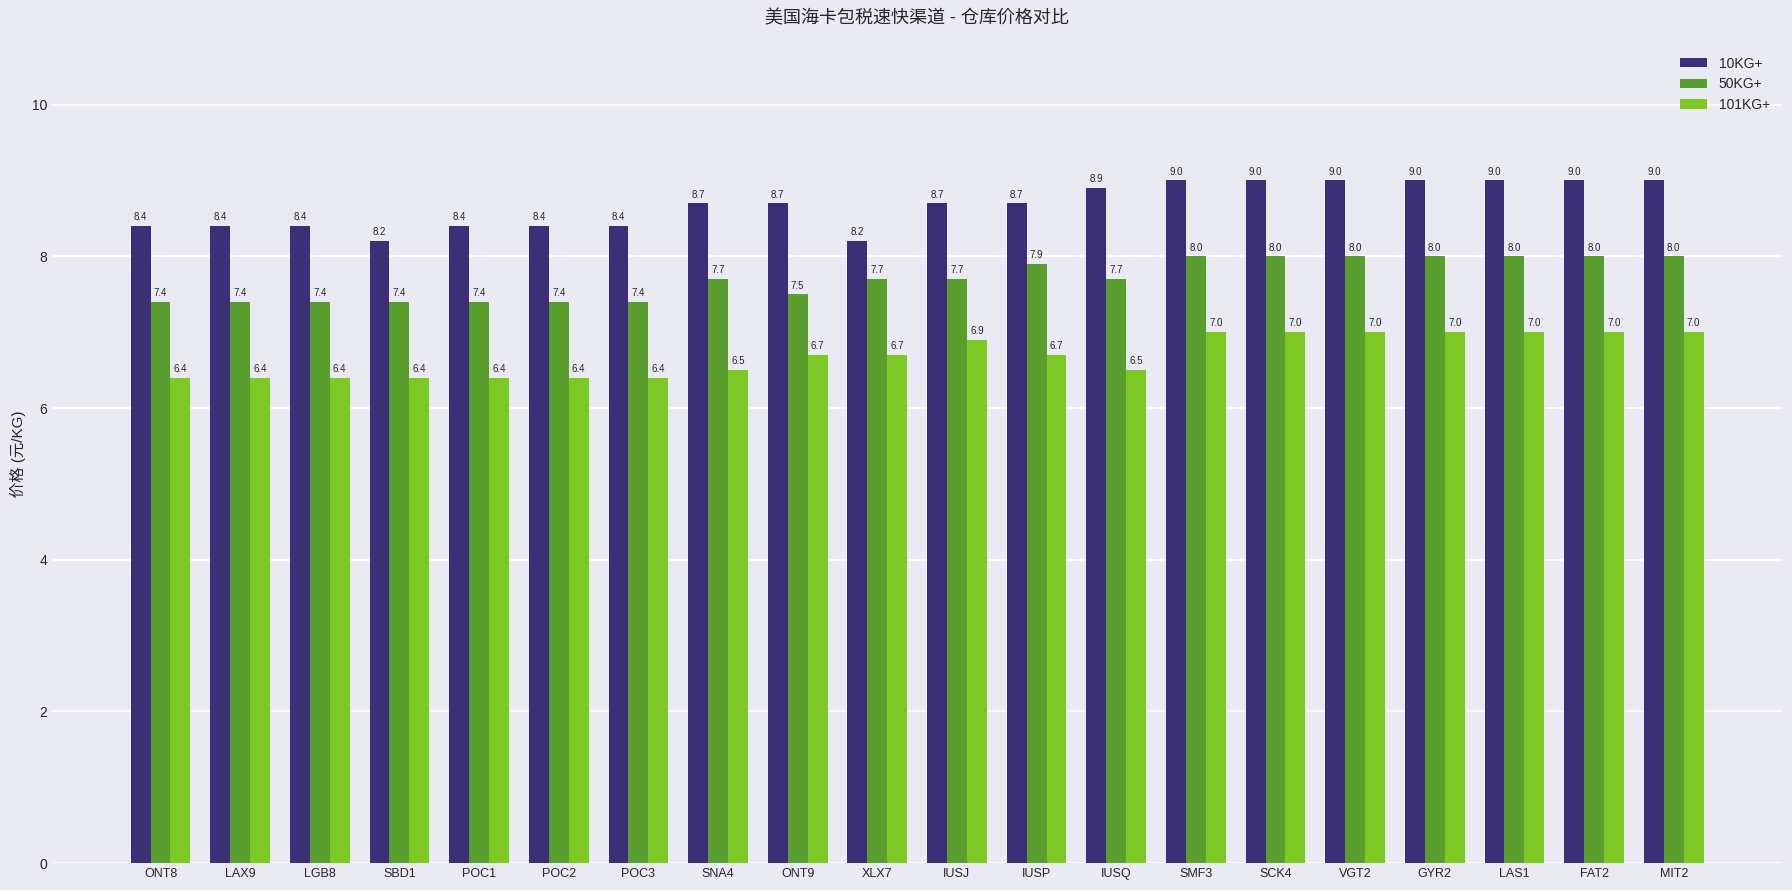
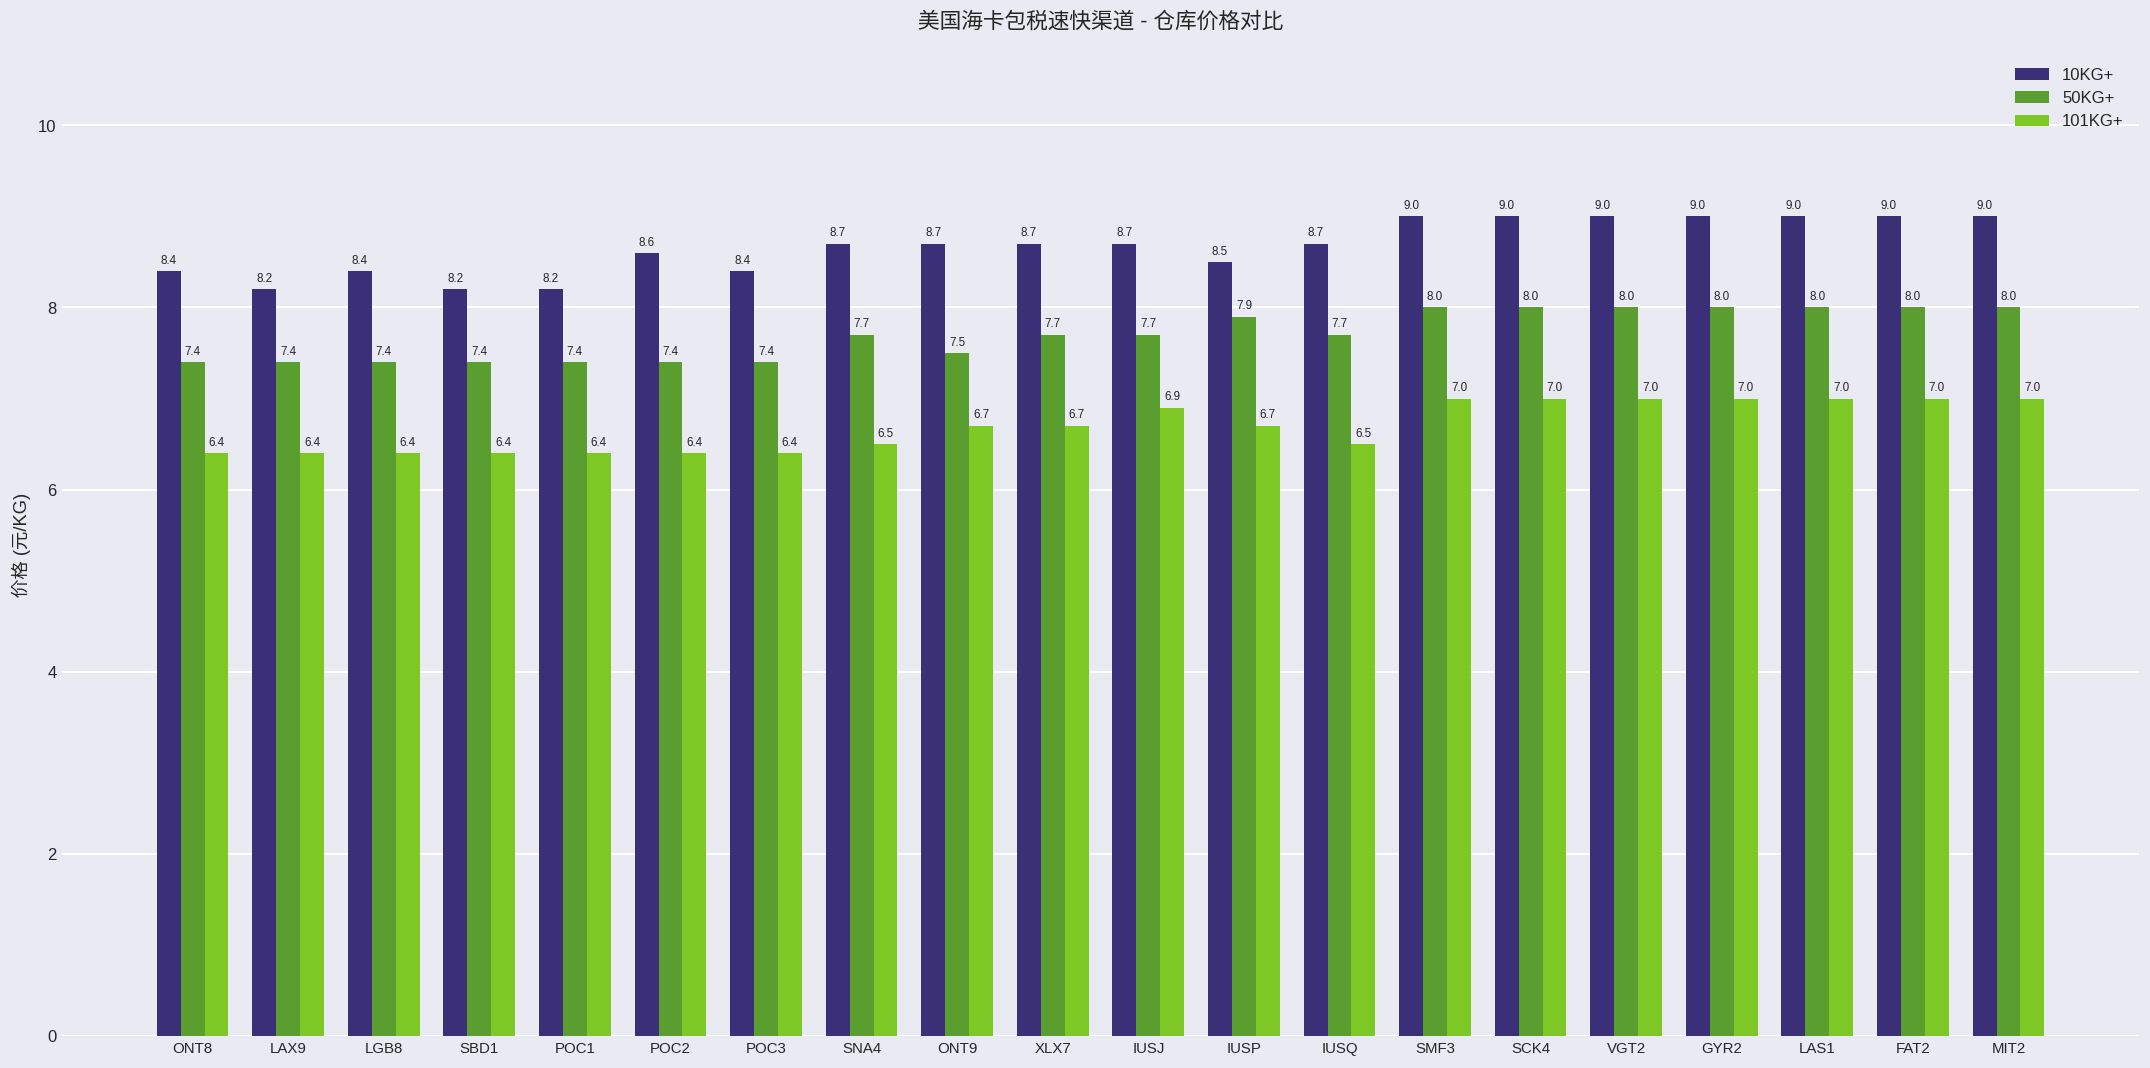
10KG+, LAX9: 8.4 -> 8.2
10KG+, POC1: 8.4 -> 8.2
10KG+, POC2: 8.4 -> 8.6
10KG+, XLX7: 8.2 -> 8.7
10KG+, IUSP: 8.7 -> 8.5
10KG+, IUSQ: 8.9 -> 8.7
